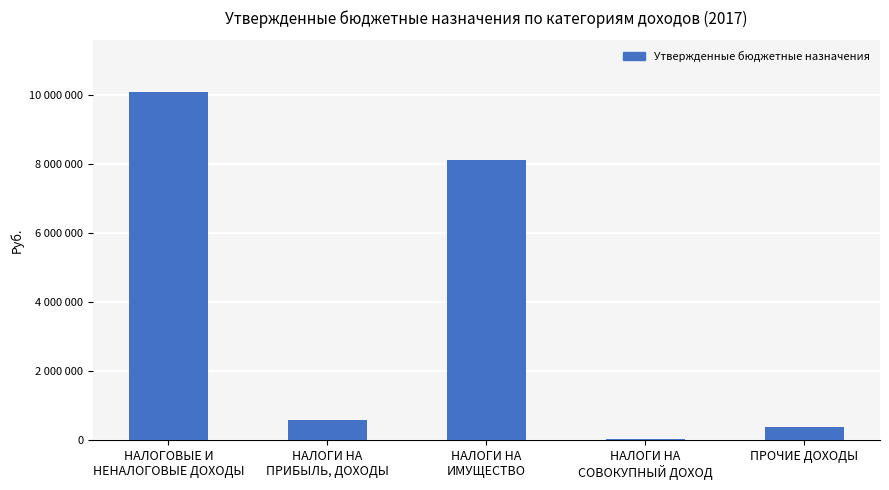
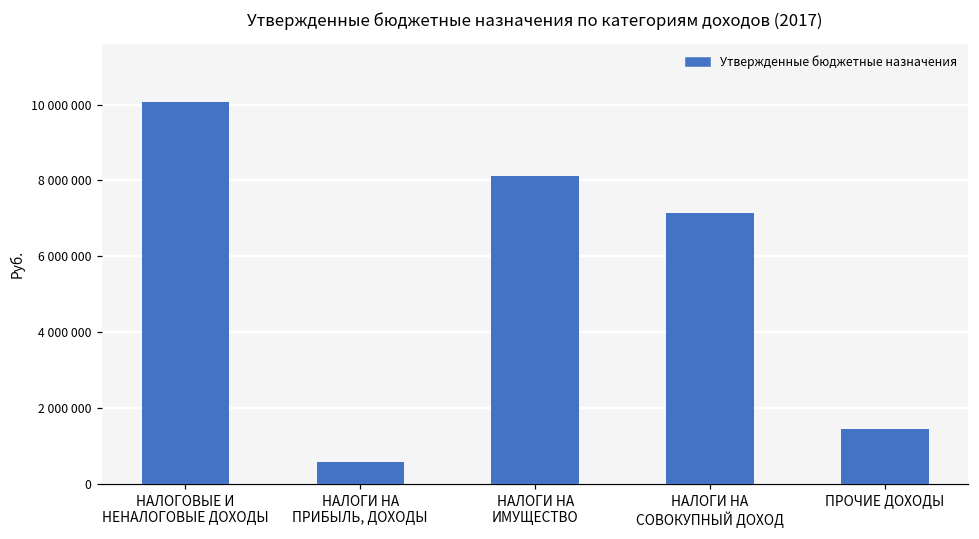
НАЛОГИ НА СОВОКУПНЫЙ ДОХОД: 0 -> 7100000
ПРОЧИЕ ДОХОДЫ: 400000 -> 1400000
